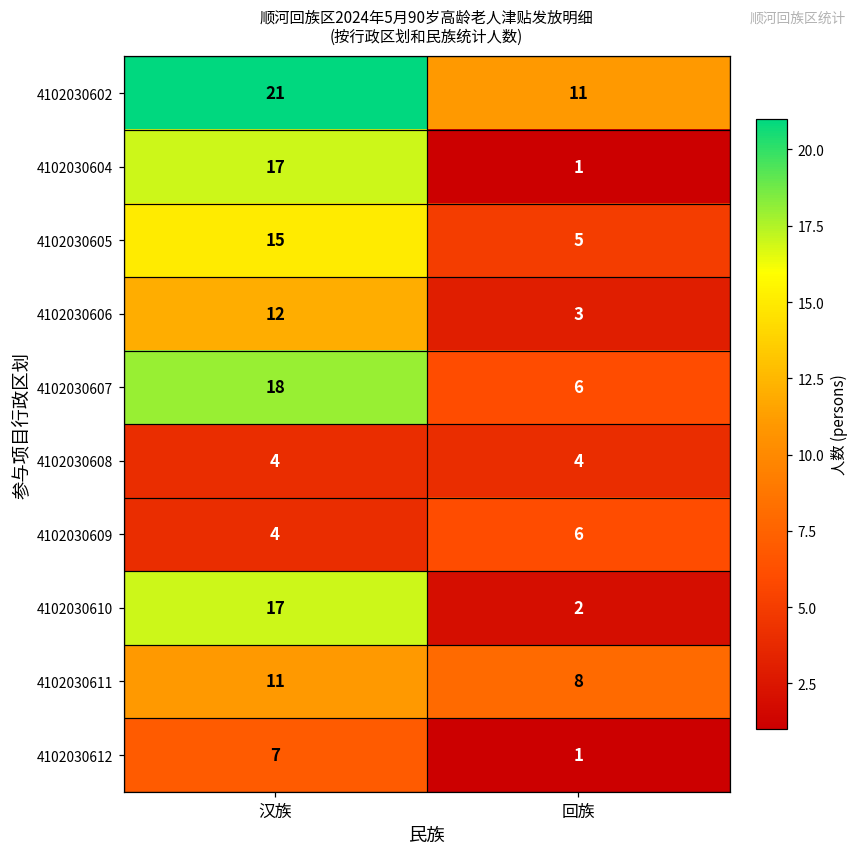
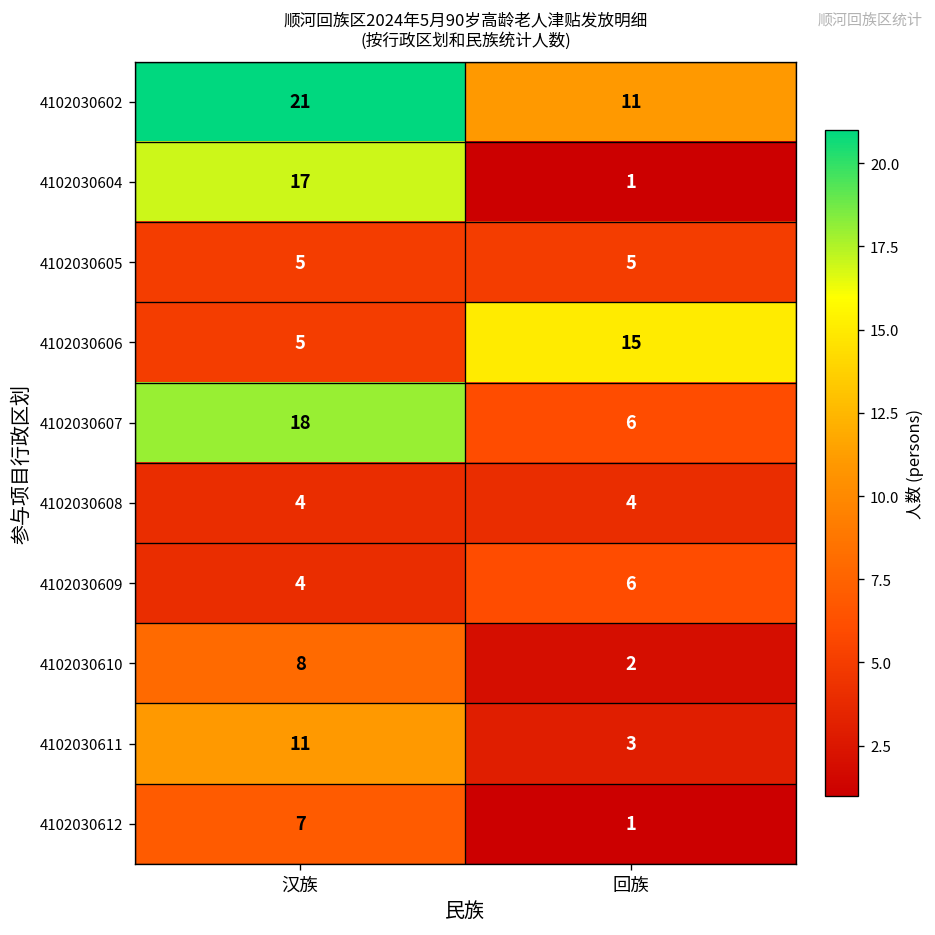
4102030605, 汉族: 15 -> 5
4102030606, 汉族: 12 -> 5
4102030606, 回族: 3 -> 15
4102030610, 汉族: 17 -> 8
4102030611, 回族: 8 -> 3
